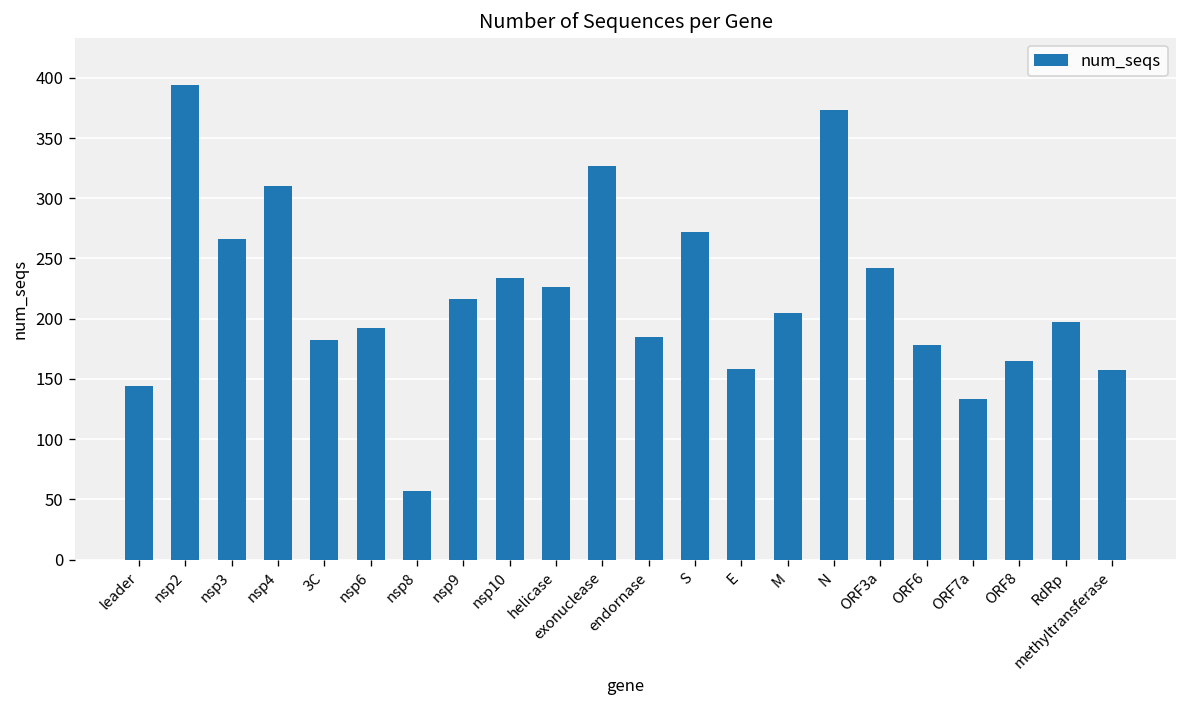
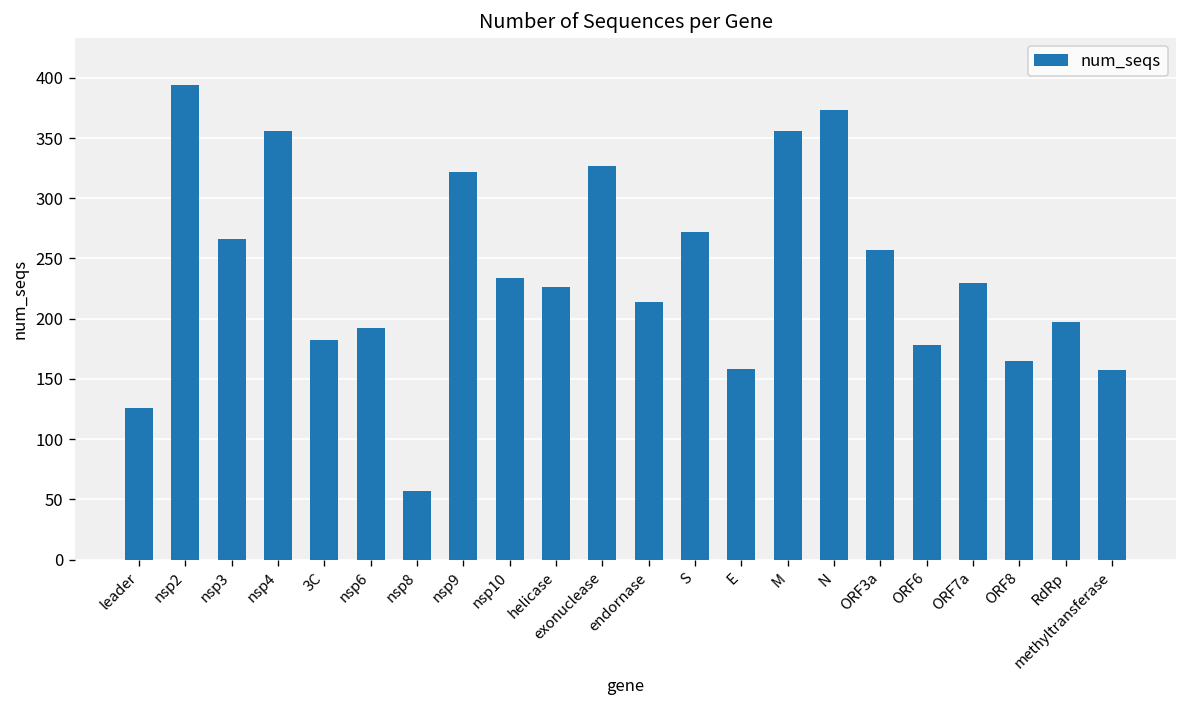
leader: 144 -> 126
nsp4: 310 -> 356
nsp9: 216 -> 322
endornase: 185 -> 214
M: 205 -> 356
ORF3a: 242 -> 257
ORF7a: 133 -> 230
